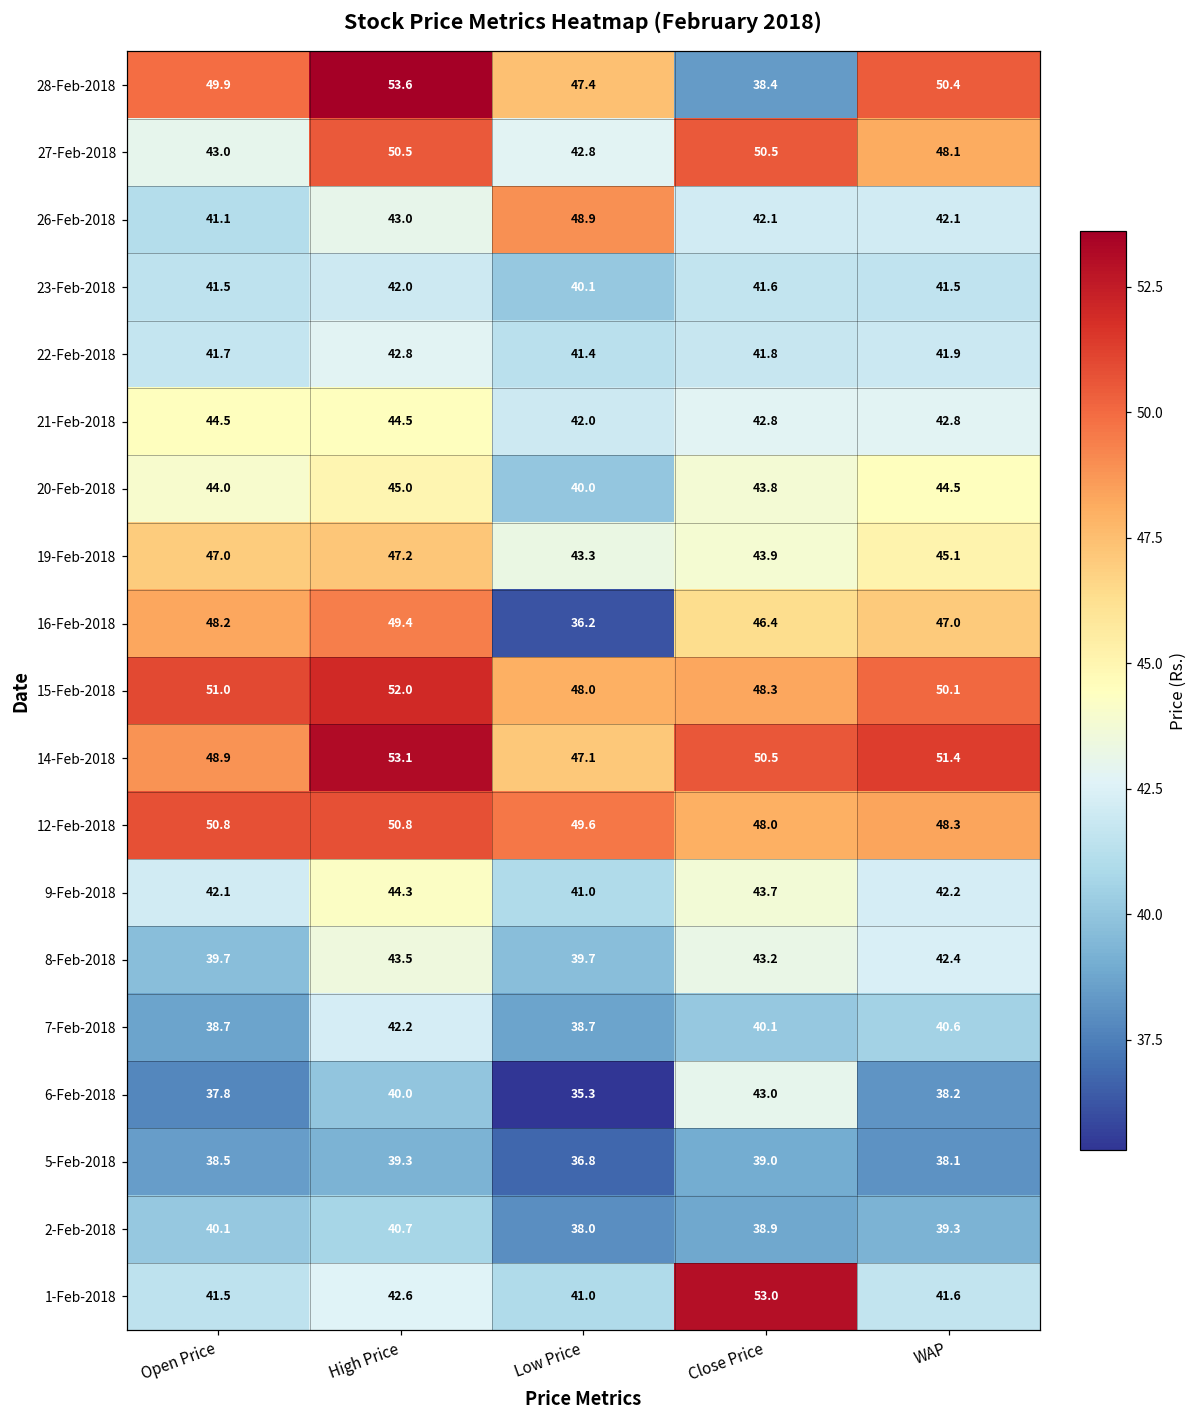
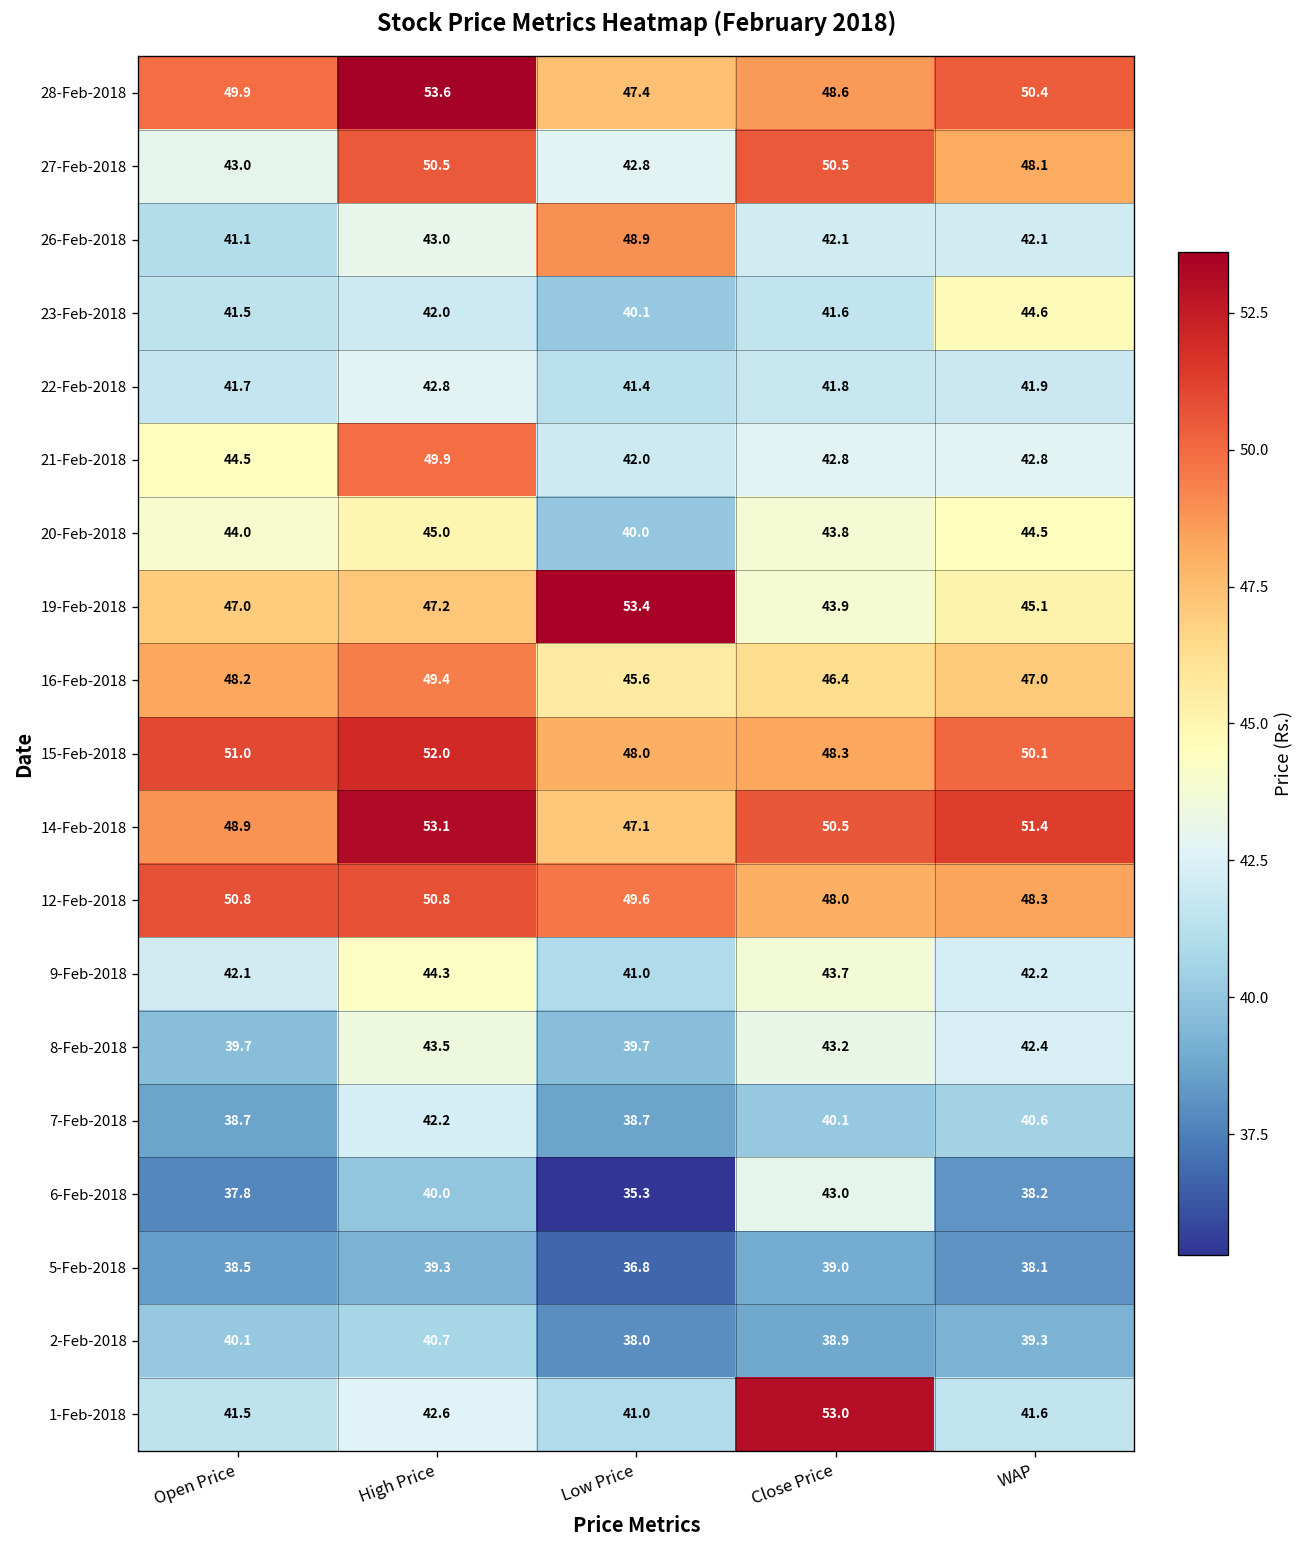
28-Feb-2018, Close Price: 38.4 -> 48.6
23-Feb-2018, WAP: 41.5 -> 44.6
21-Feb-2018, High Price: 44.5 -> 49.9
19-Feb-2018, Low Price: 43.3 -> 53.4
16-Feb-2018, Low Price: 36.2 -> 45.6
